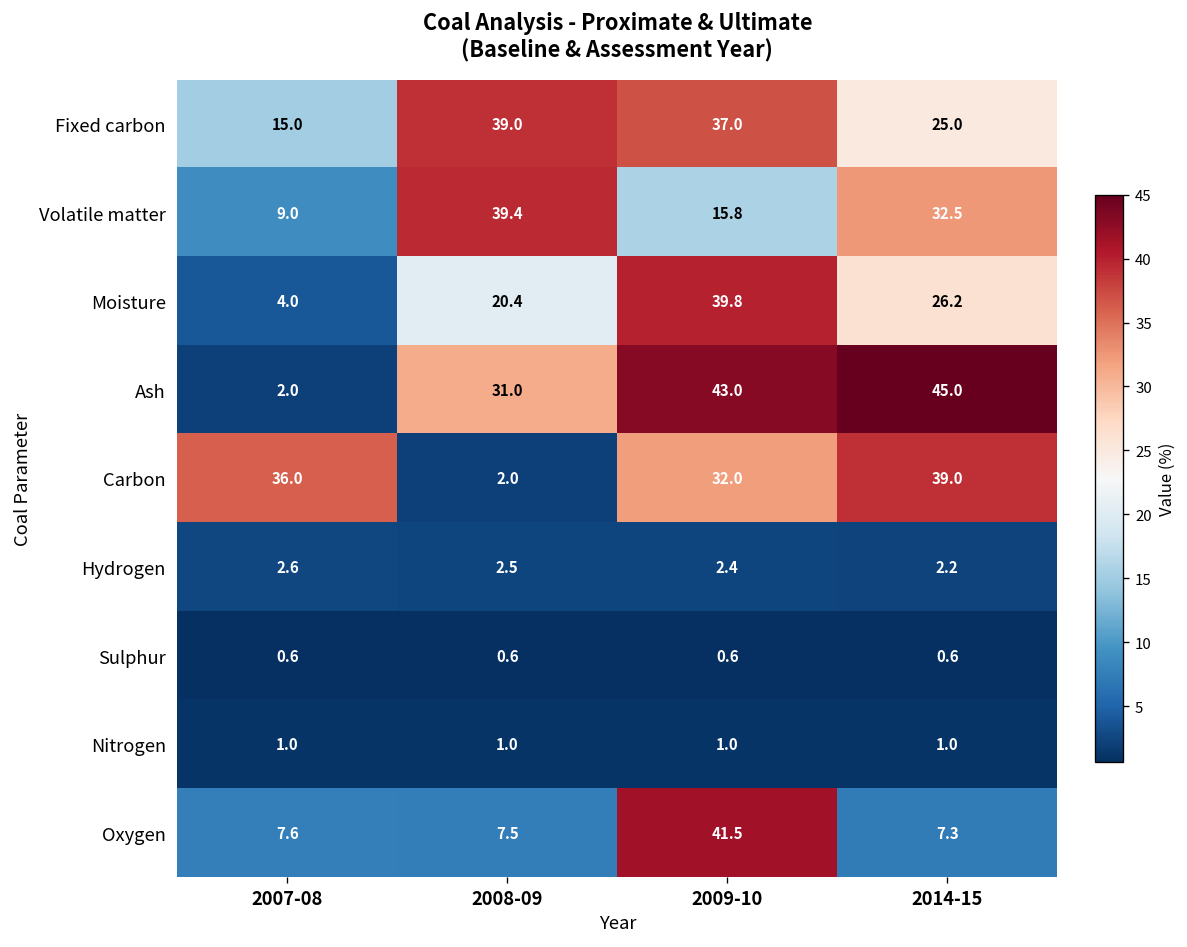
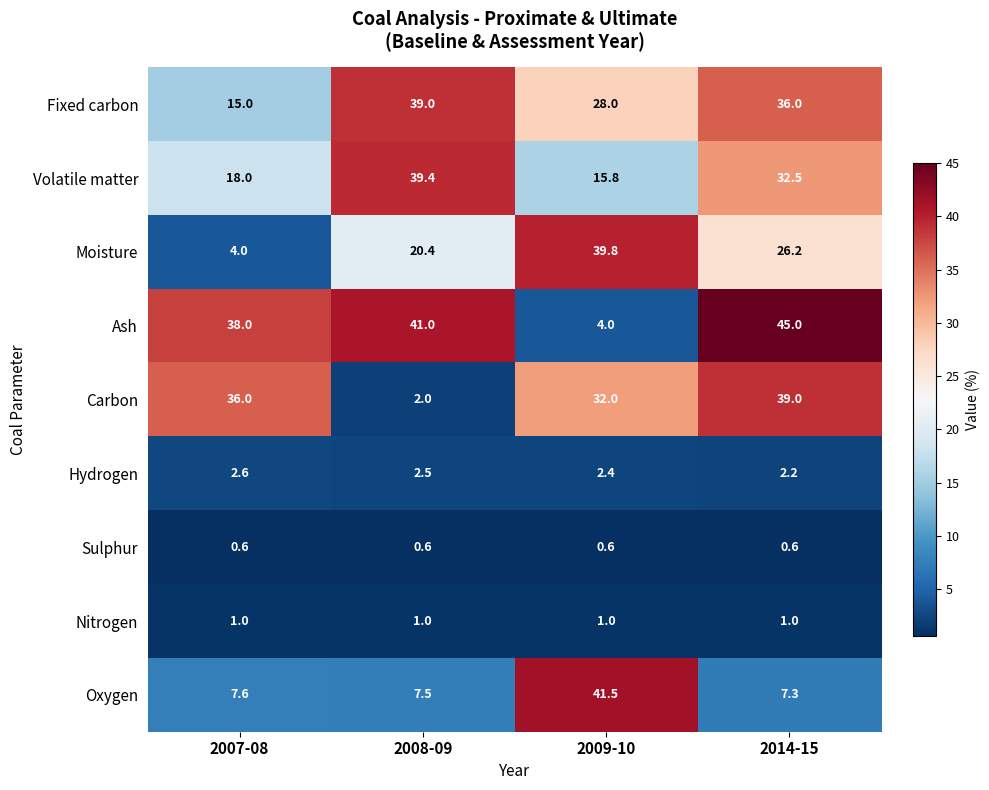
Fixed carbon, 2009-10: 37.0 -> 28.0
Fixed carbon, 2014-15: 25.0 -> 36.0
Volatile matter, 2007-08: 9.0 -> 18.0
Ash, 2007-08: 2.0 -> 38.0
Ash, 2008-09: 31.0 -> 41.0
Ash, 2009-10: 43.0 -> 4.0
